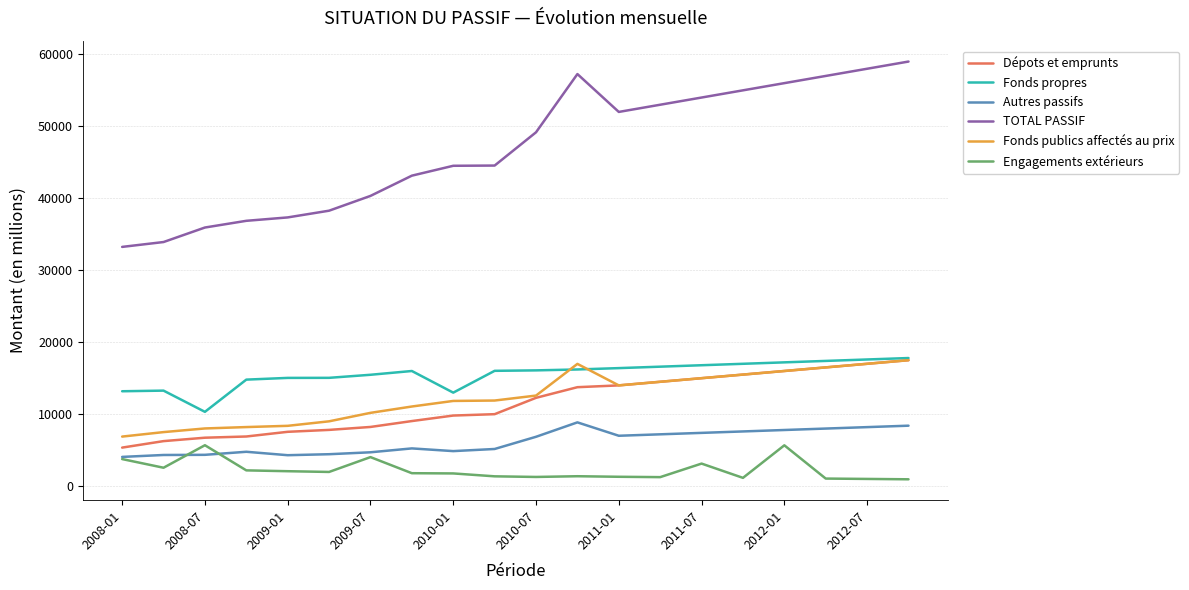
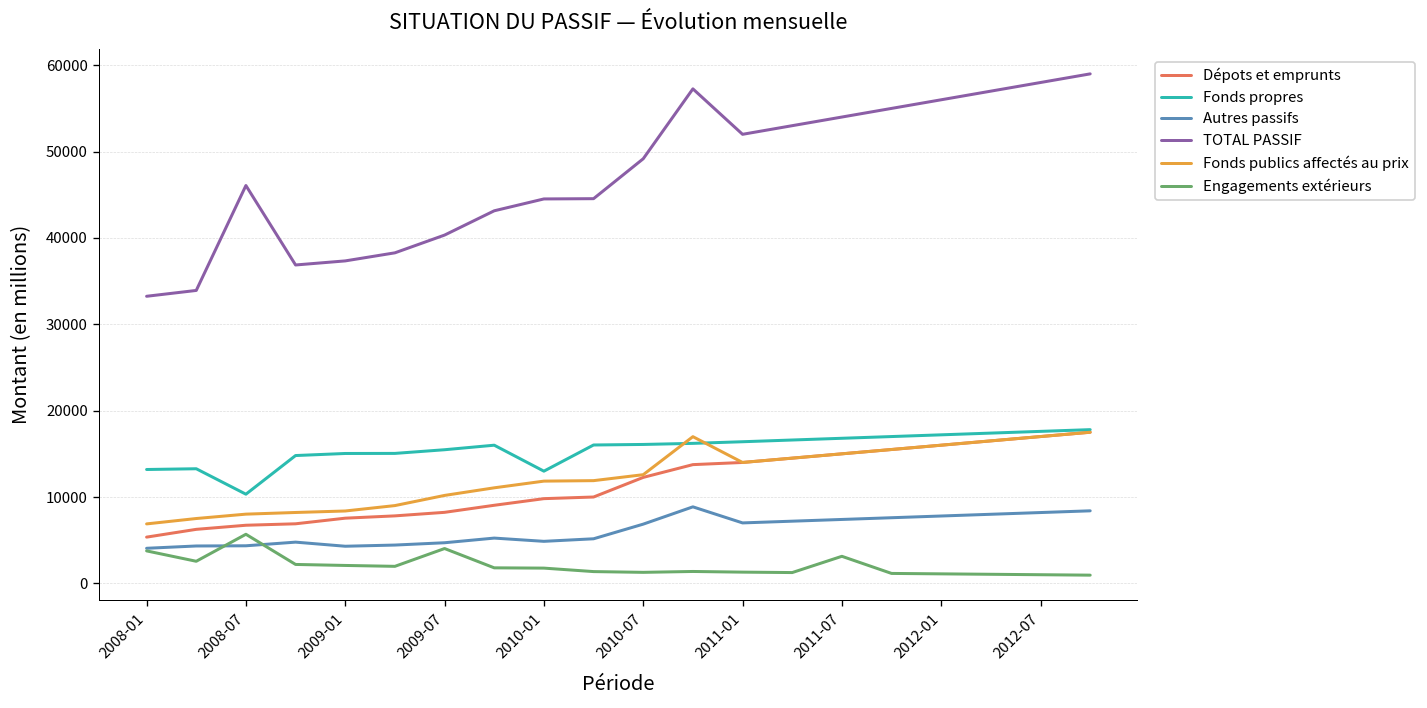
TOTAL PASSIF, 2008-07: 36000 -> 46000
Engagements extérieurs, 2012-01: 6000 -> 1000
